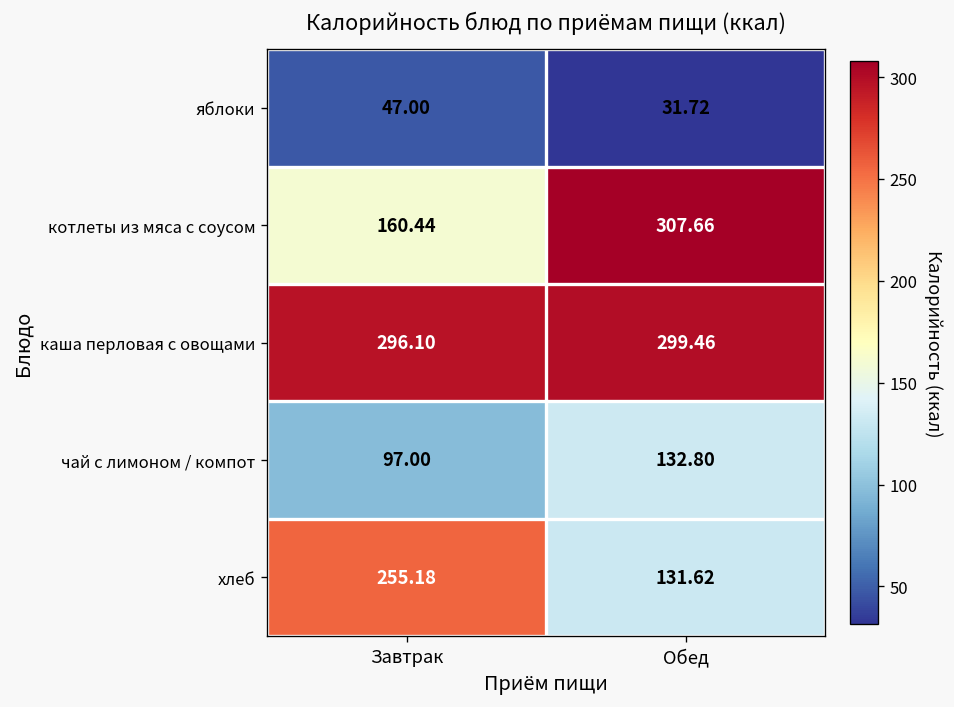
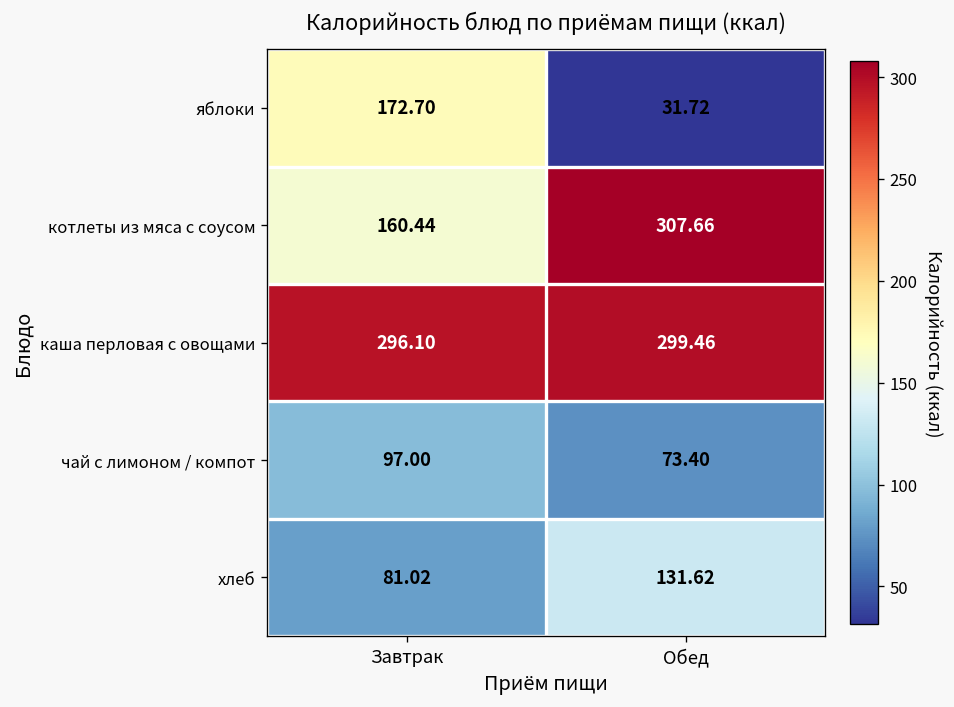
яблоки, Завтрак: 47.00 -> 172.70
чай с лимоном / компот, Обед: 132.80 -> 73.40
хлеб, Завтрак: 255.18 -> 81.02
